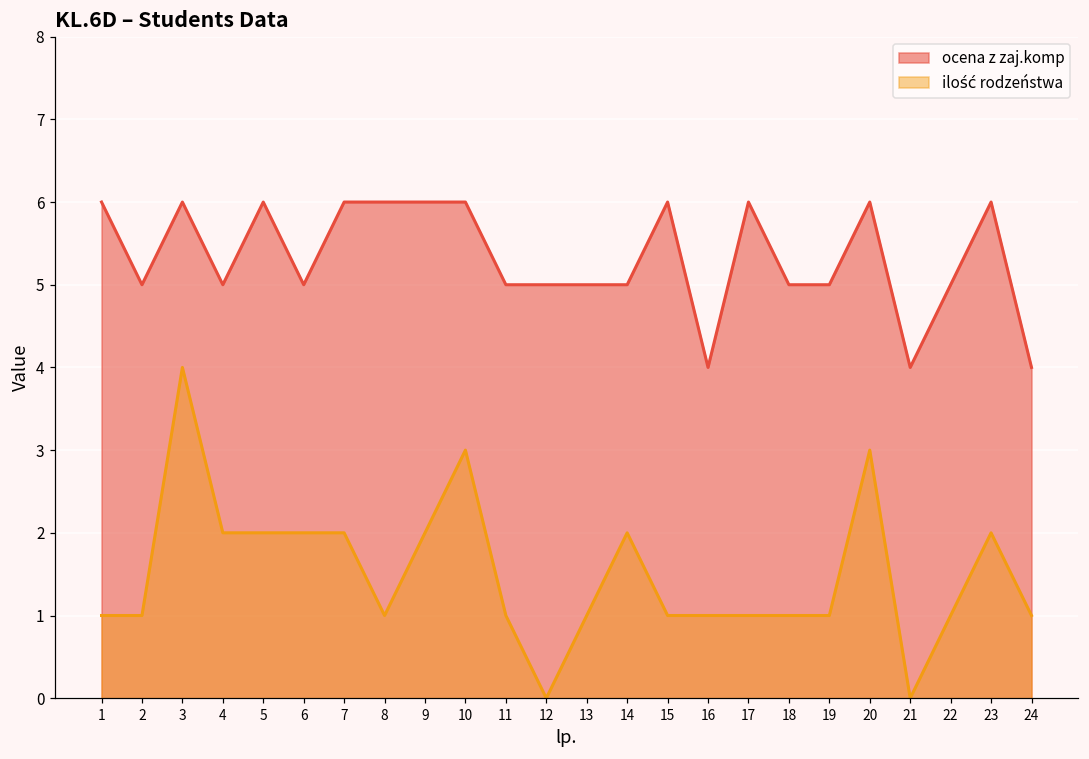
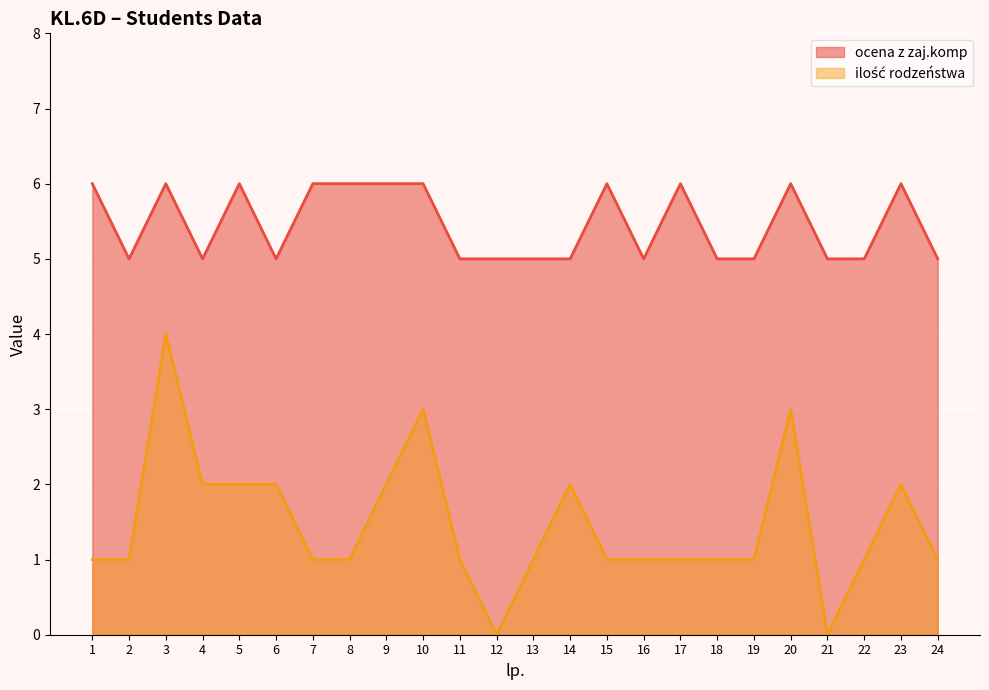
ilość rodzeństwa, 7: 2 -> 1
ocena z zaj.komp, 16: 4 -> 5
ocena z zaj.komp, 21: 4 -> 5
ocena z zaj.komp, 24: 4 -> 5
